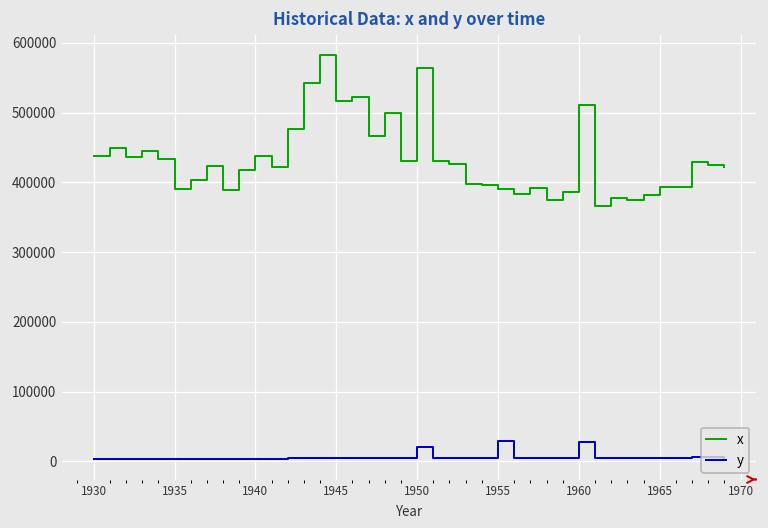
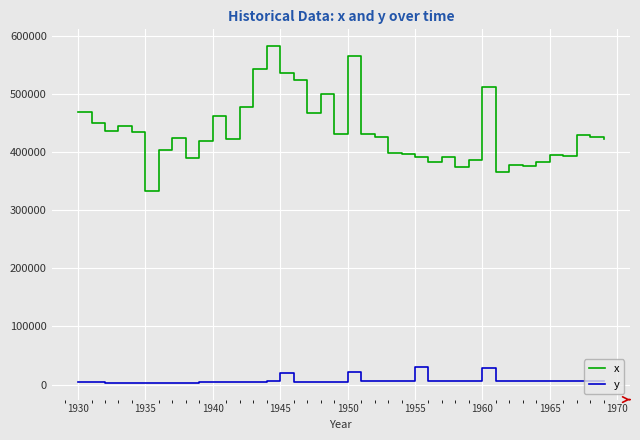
x, 1930: 440000 -> 470000
x, 1935: 390000 -> 330000
x, 1940: 440000 -> 460000
x, 1945: 520000 -> 540000
y, 1945: 10000 -> 20000
